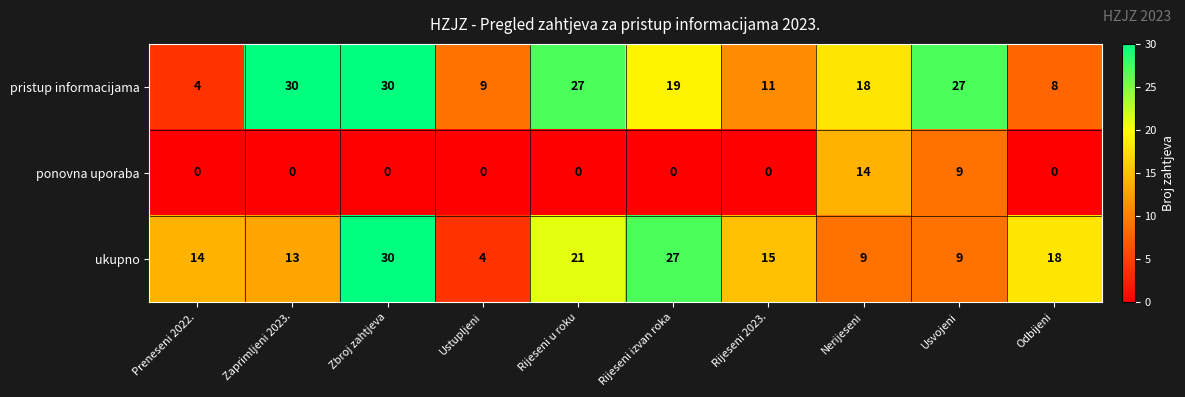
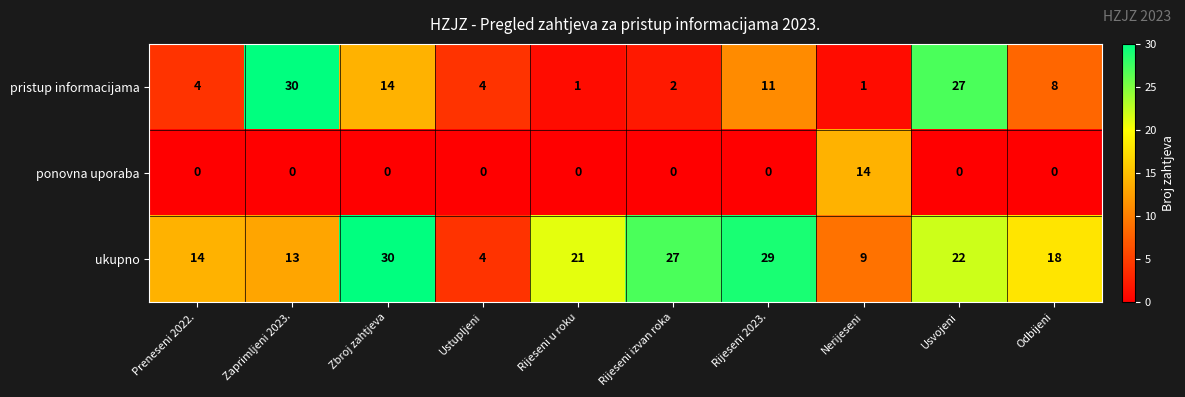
pristup informacijama, Zbroj zahtjeva: 30 -> 14
pristup informacijama, Ustupljeni: 9 -> 4
pristup informacijama, Rijeseni u roku: 27 -> 1
pristup informacijama, Rijeseni izvan roka: 19 -> 2
pristup informacijama, Nerijeseni: 18 -> 1
ponovna uporaba, Usvojeni: 9 -> 0
ukupno, Rijeseni 2023.: 15 -> 29
ukupno, Usvojeni: 9 -> 22
